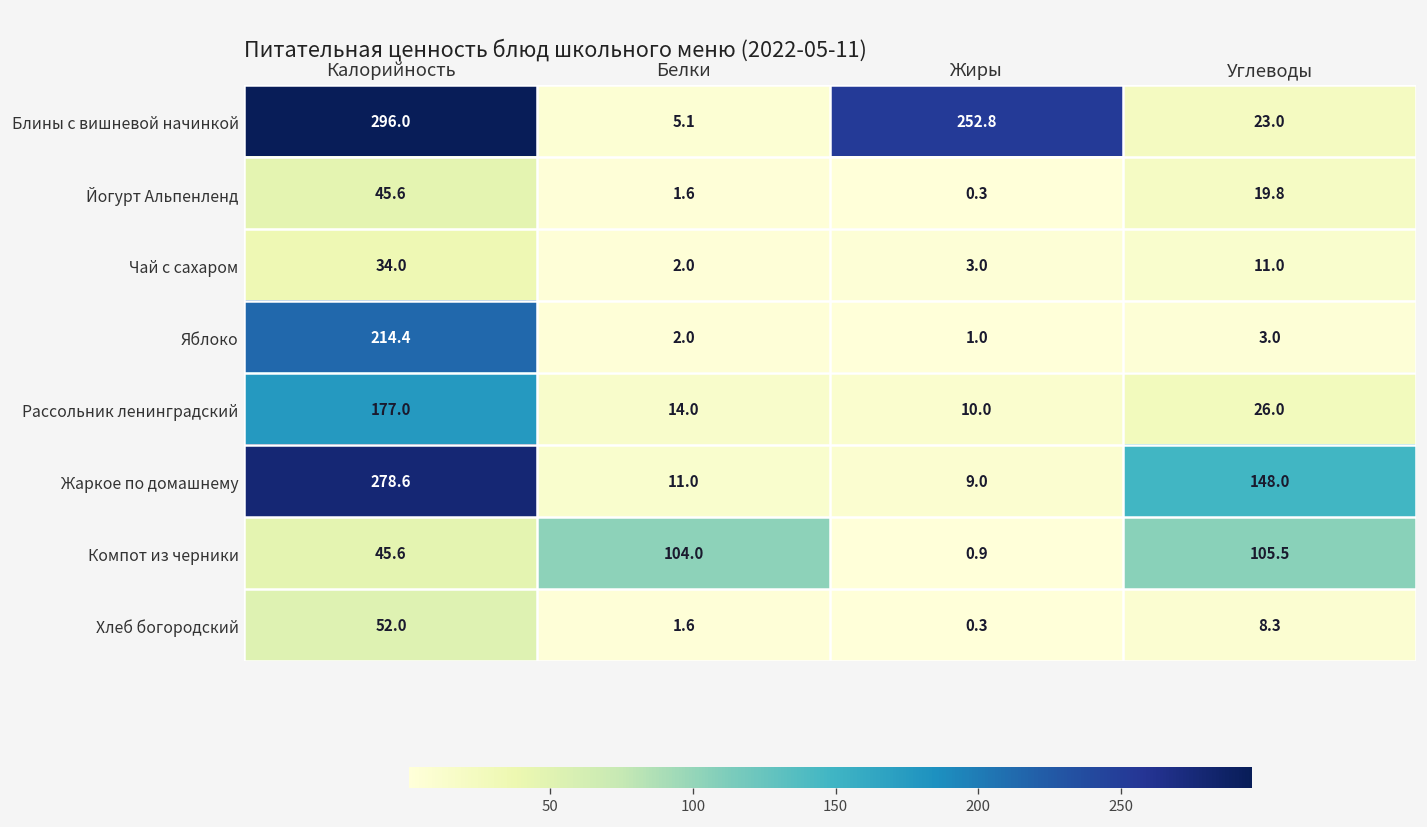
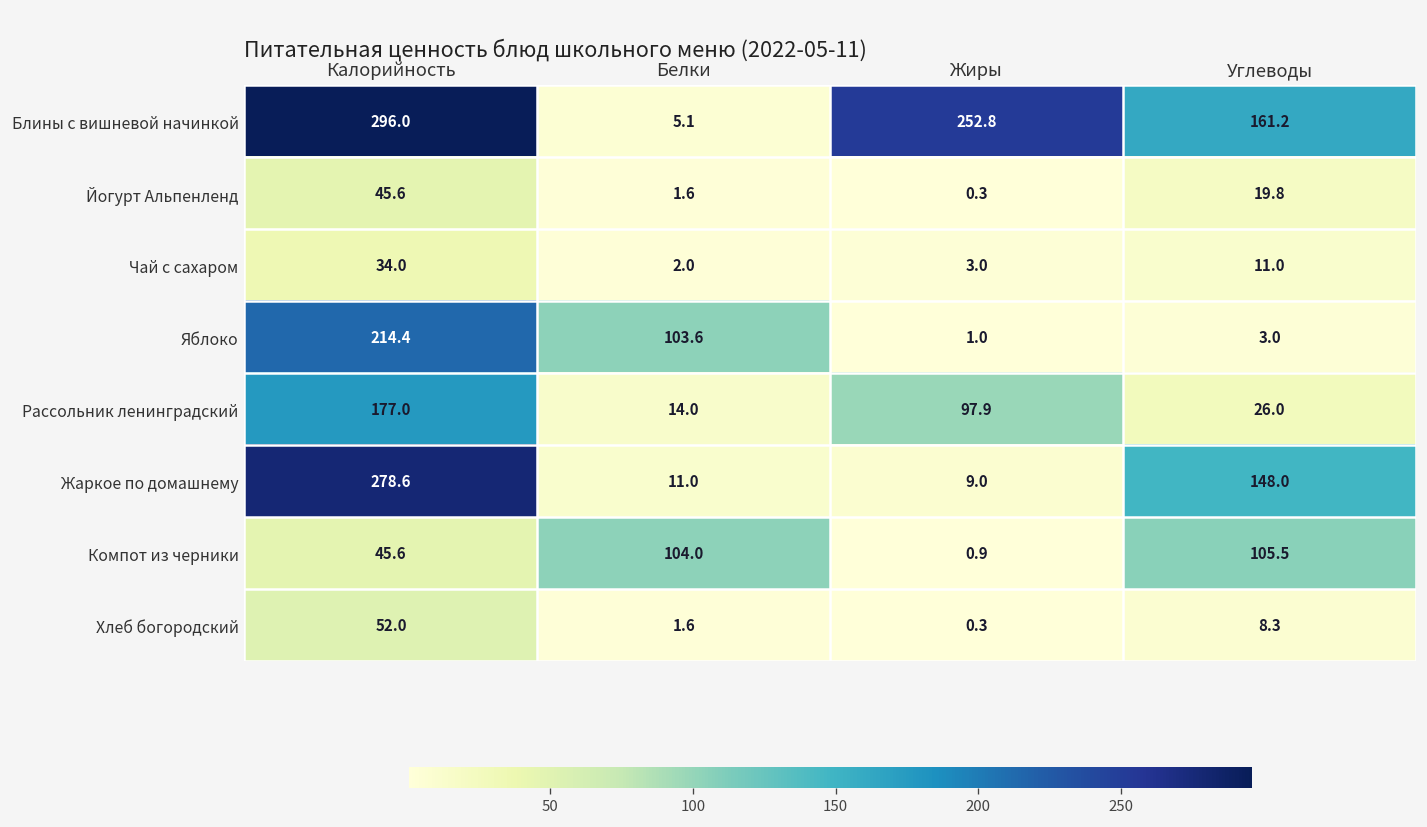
Блины с вишневой начинкой, Углеводы: 23.0 -> 161.2
Яблоко, Белки: 2.0 -> 103.6
Рассольник ленинградский, Жиры: 10.0 -> 97.9
